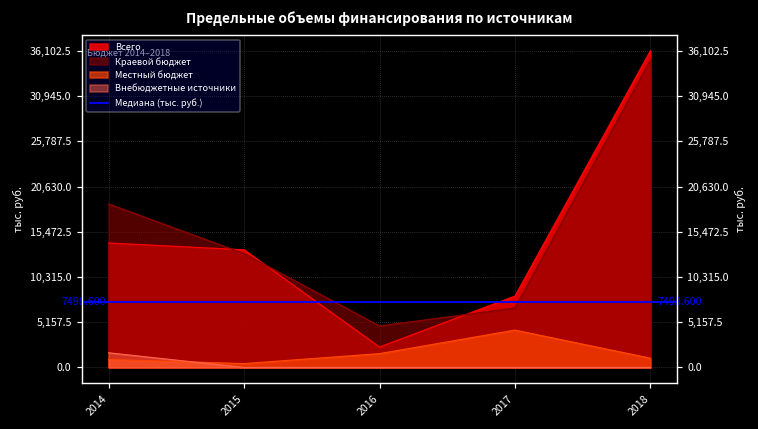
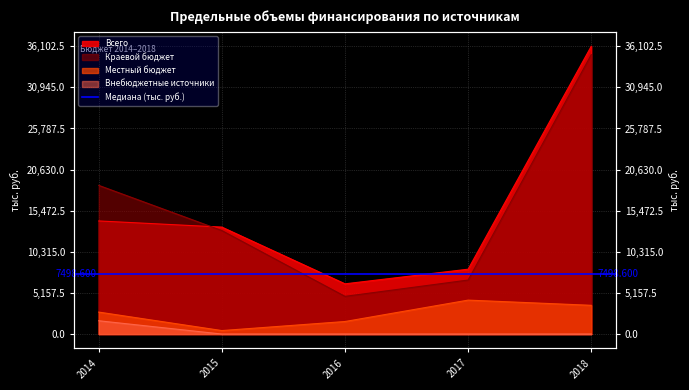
Местный бюджет, 2014: 1,000 -> 3,000
Всего, 2016: 2,000 -> 6,000
Местный бюджет, 2018: 1,000 -> 4,000
